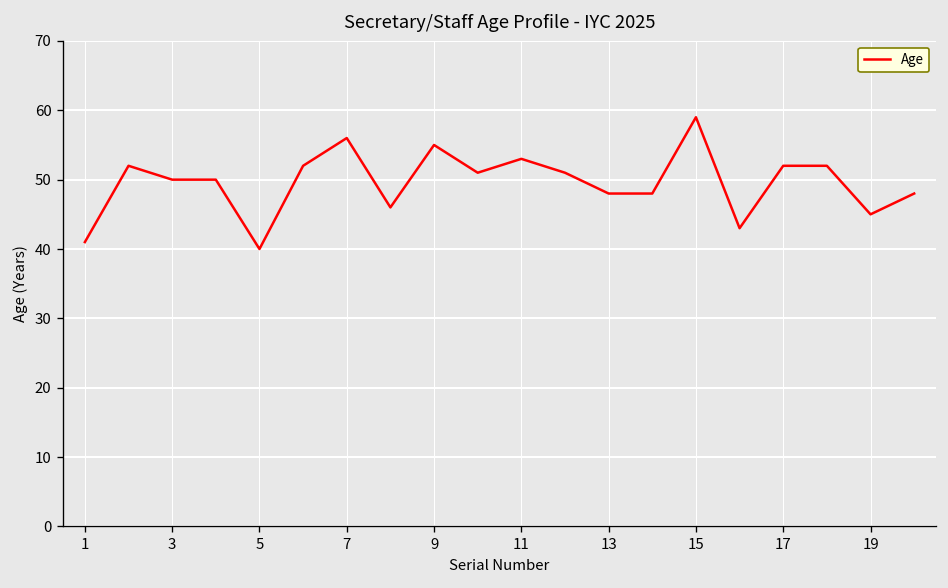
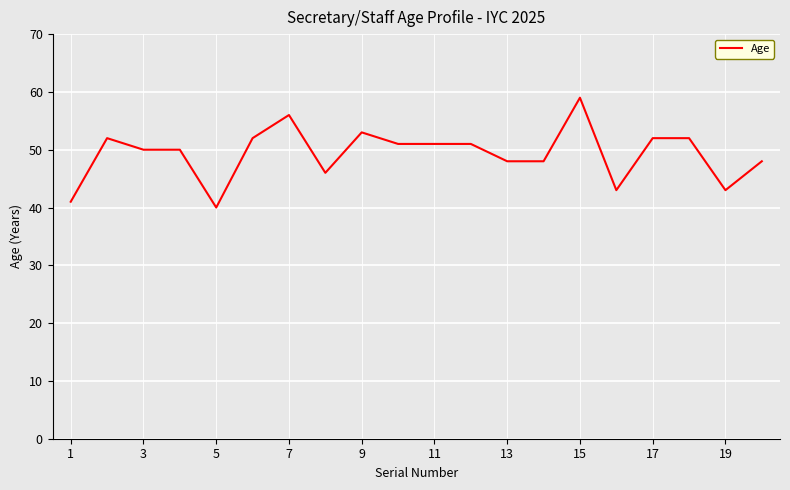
9: 55 -> 53
11: 53 -> 51
19: 45 -> 43
